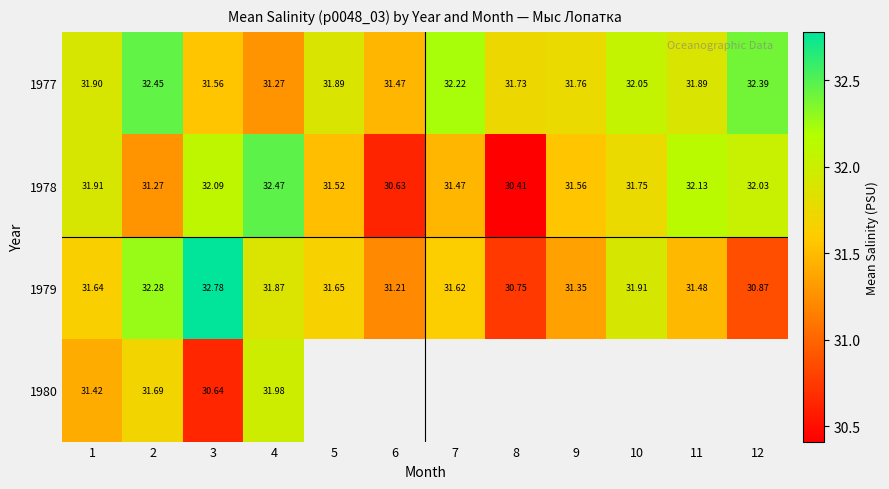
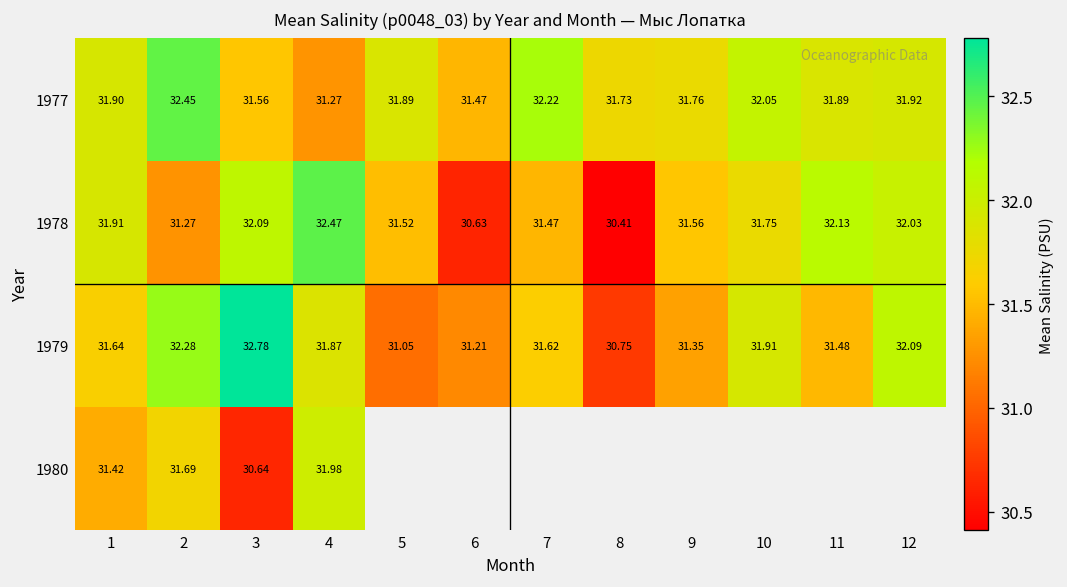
1977, 12: 32.39 -> 31.92
1979, 5: 31.65 -> 31.05
1979, 12: 30.87 -> 32.09
